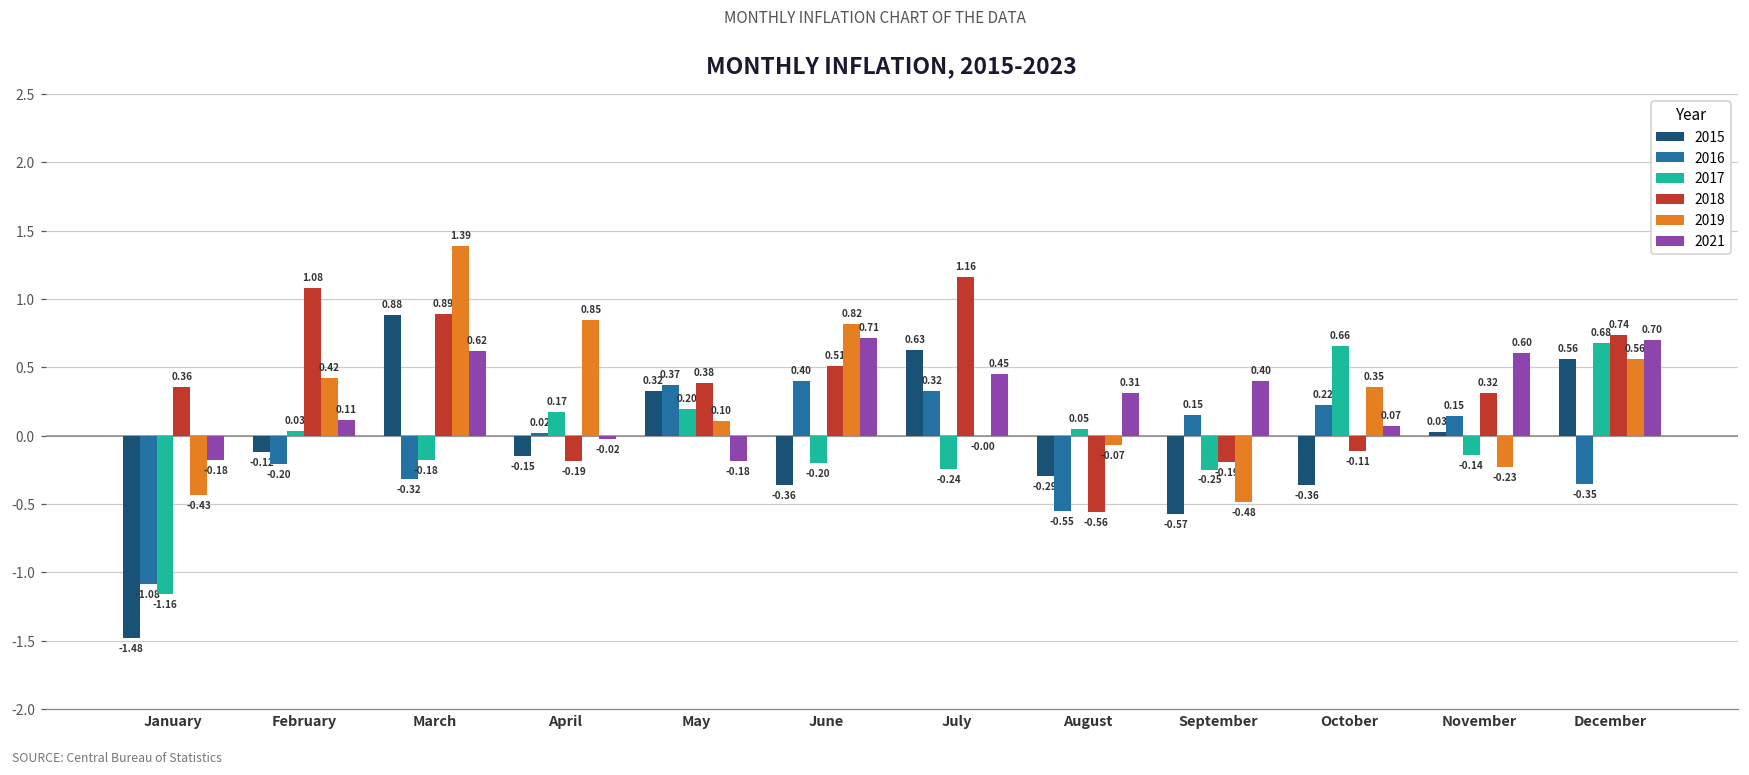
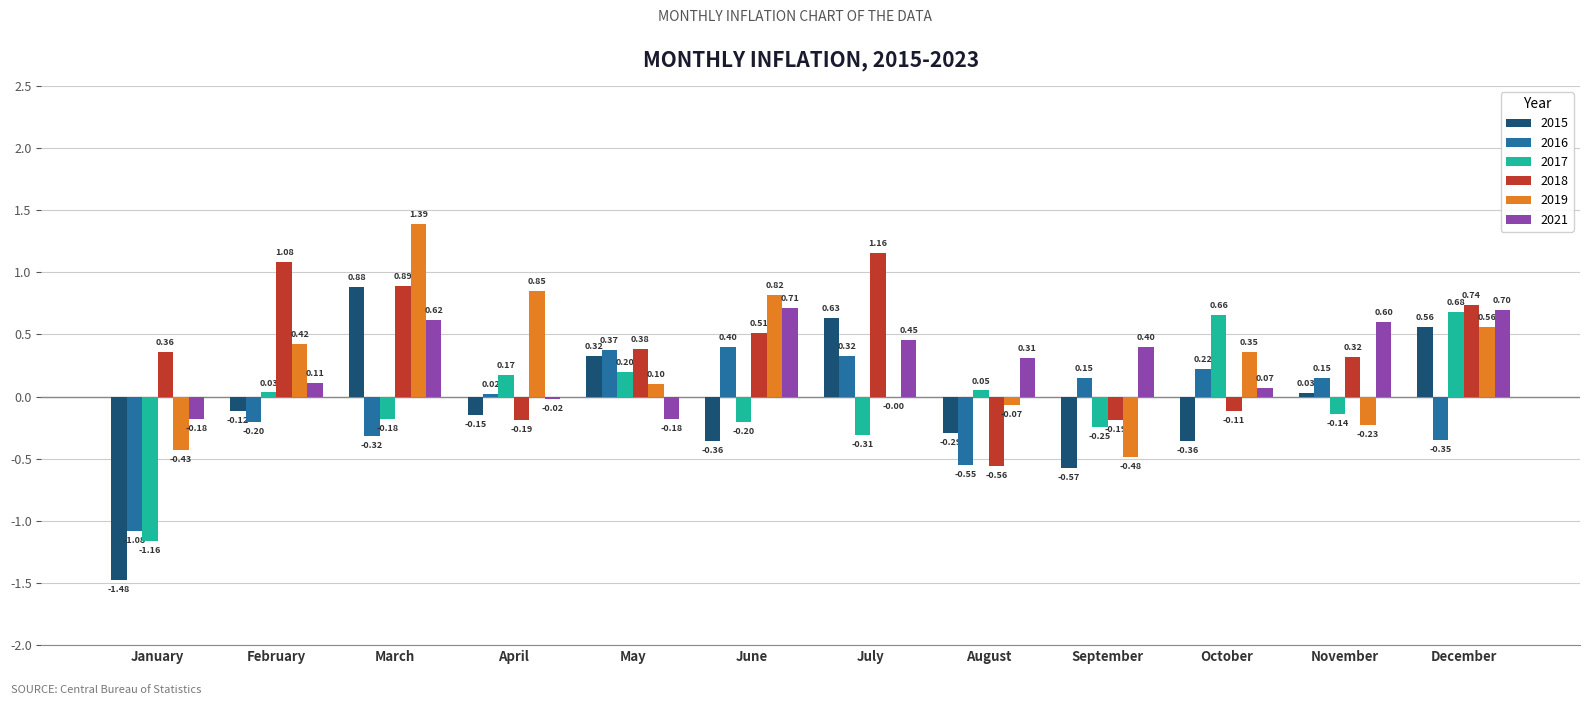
2017, July: -0.24 -> -0.31
